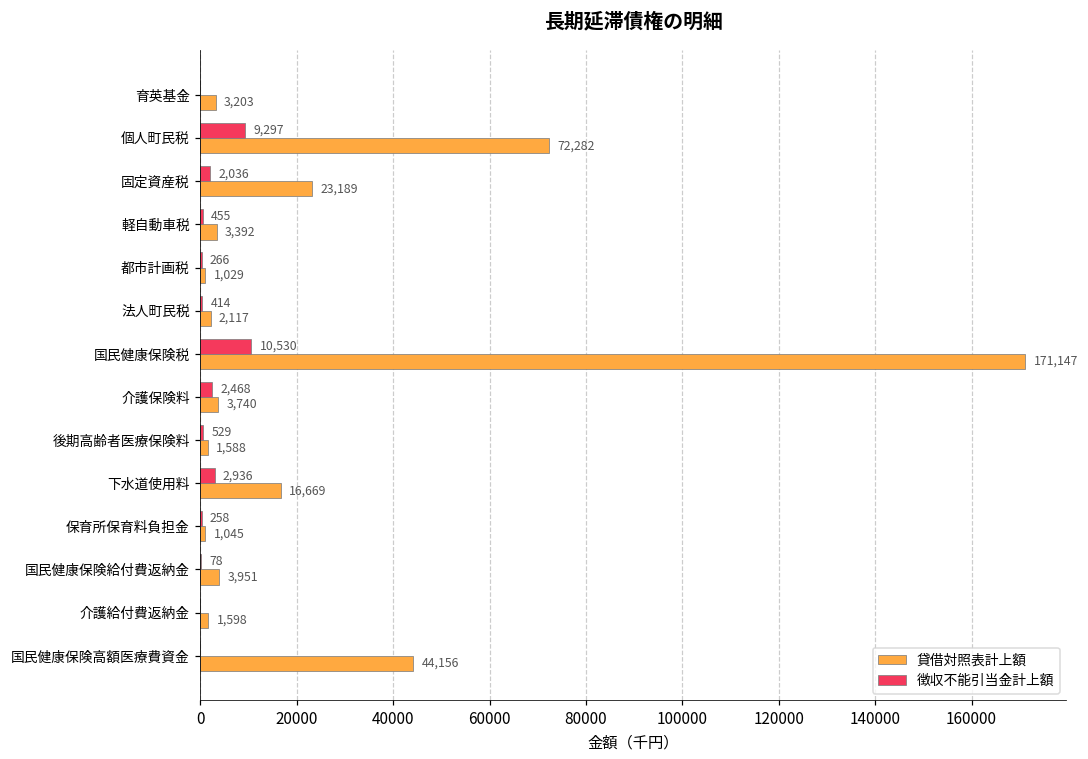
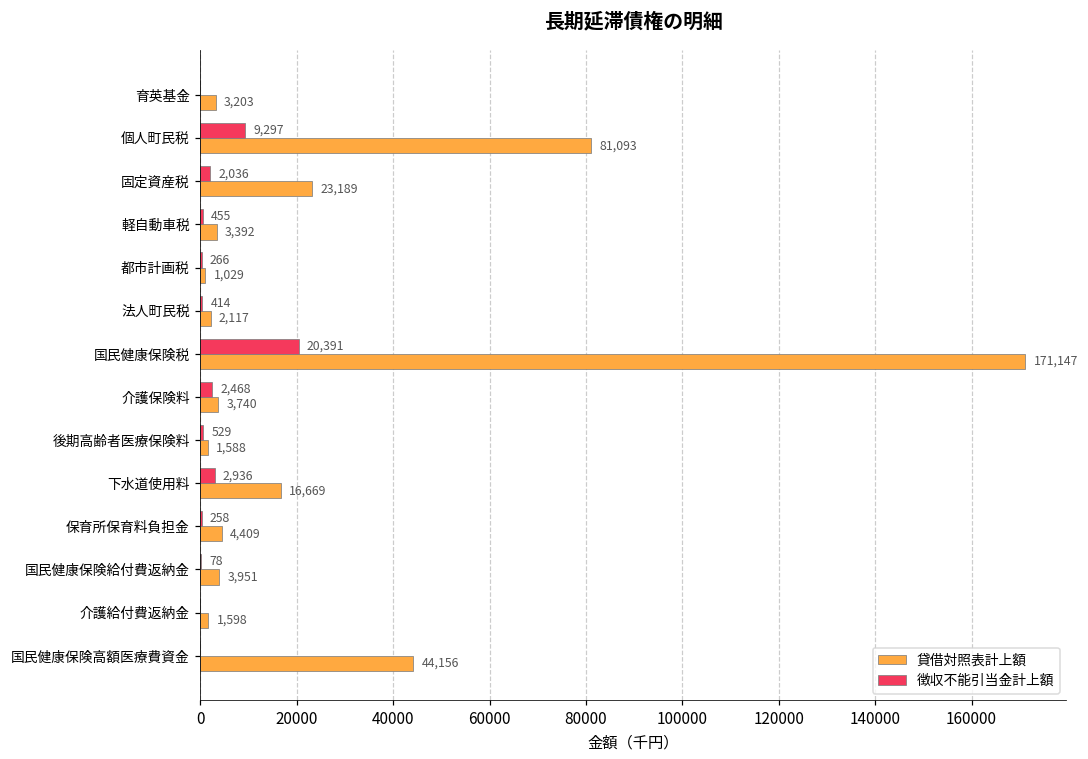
貸借対照表計上額, 個人町民税: 72,282 -> 81,093
徴収不能引当金計上額, 国民健康保険税: 10,530 -> 20,391
貸借対照表計上額, 保育所保育料負担金: 1,045 -> 4,409
